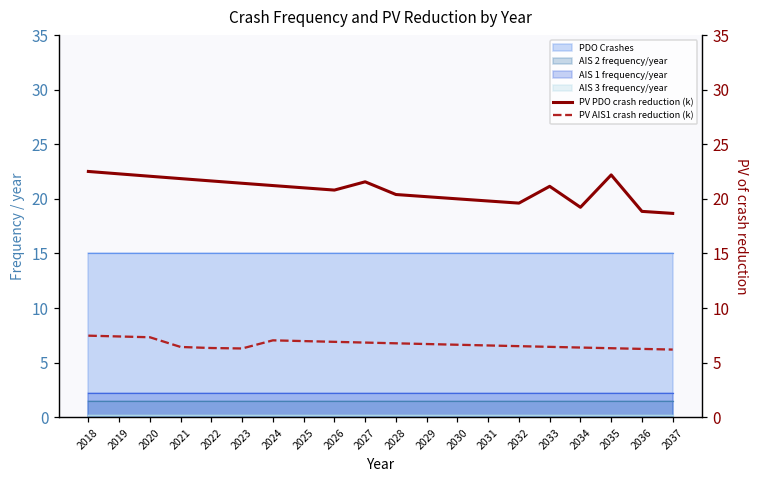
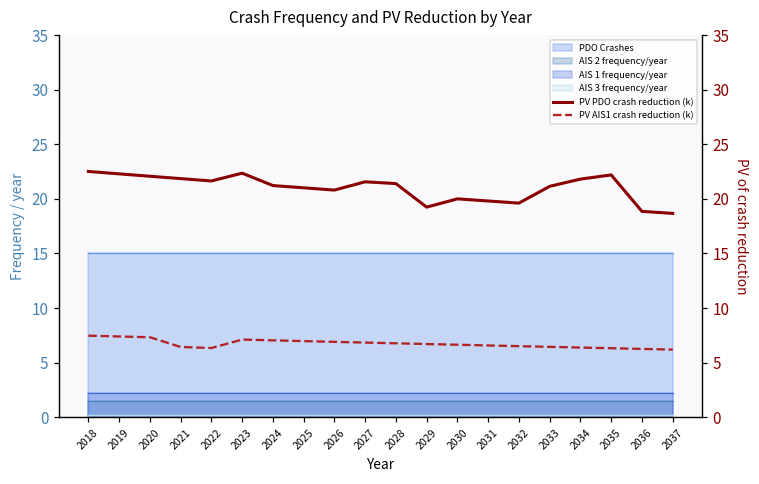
PV PDO crash reduction (k), 2023: 21 -> 22
PV AIS1 crash reduction (k), 2023: 6 -> 7
PV PDO crash reduction (k), 2028: 20 -> 21
PV PDO crash reduction (k), 2029: 20 -> 19
PV PDO crash reduction (k), 2034: 19 -> 22
